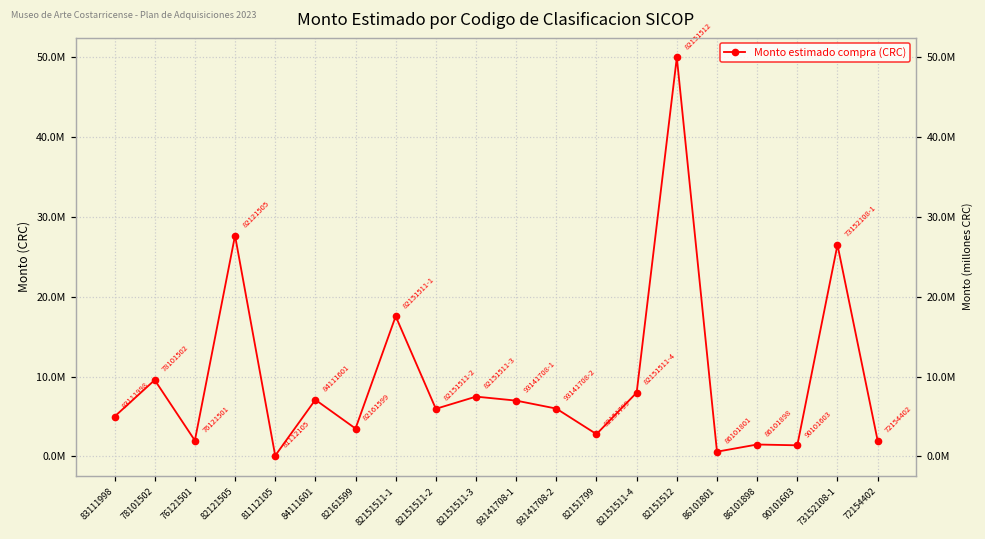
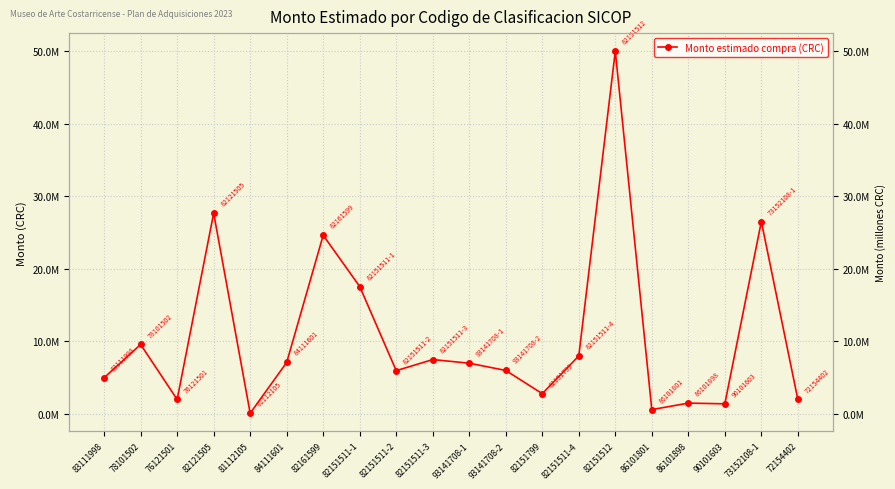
82161599: 4000000 -> 25000000
